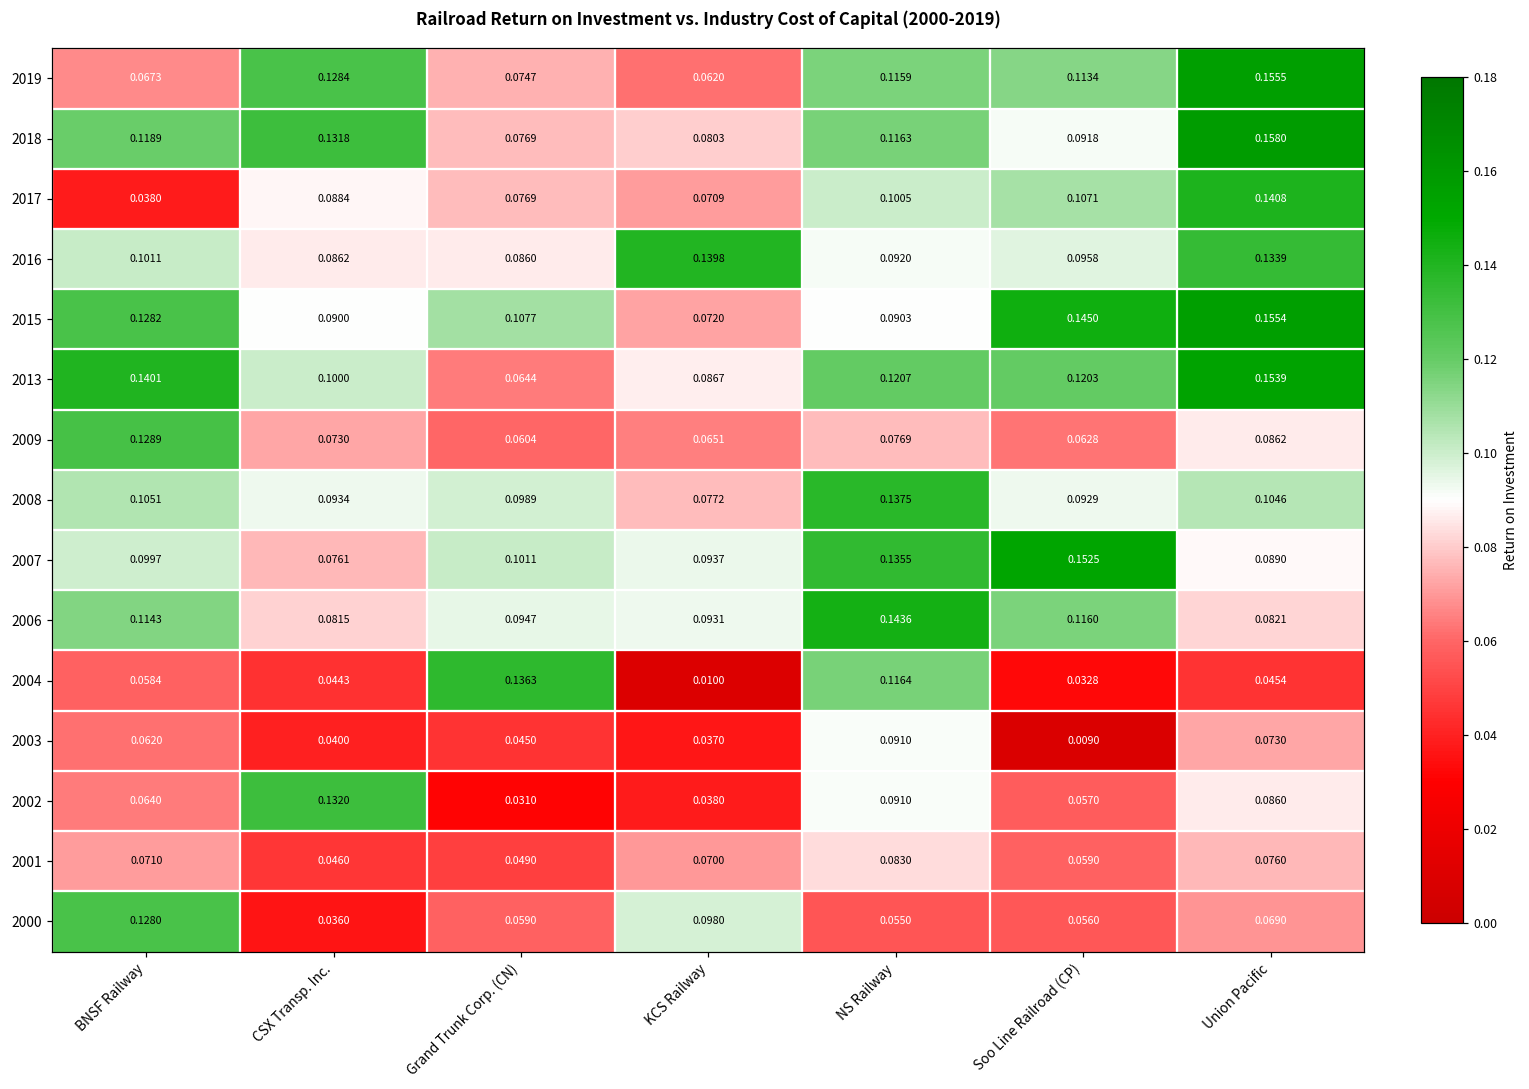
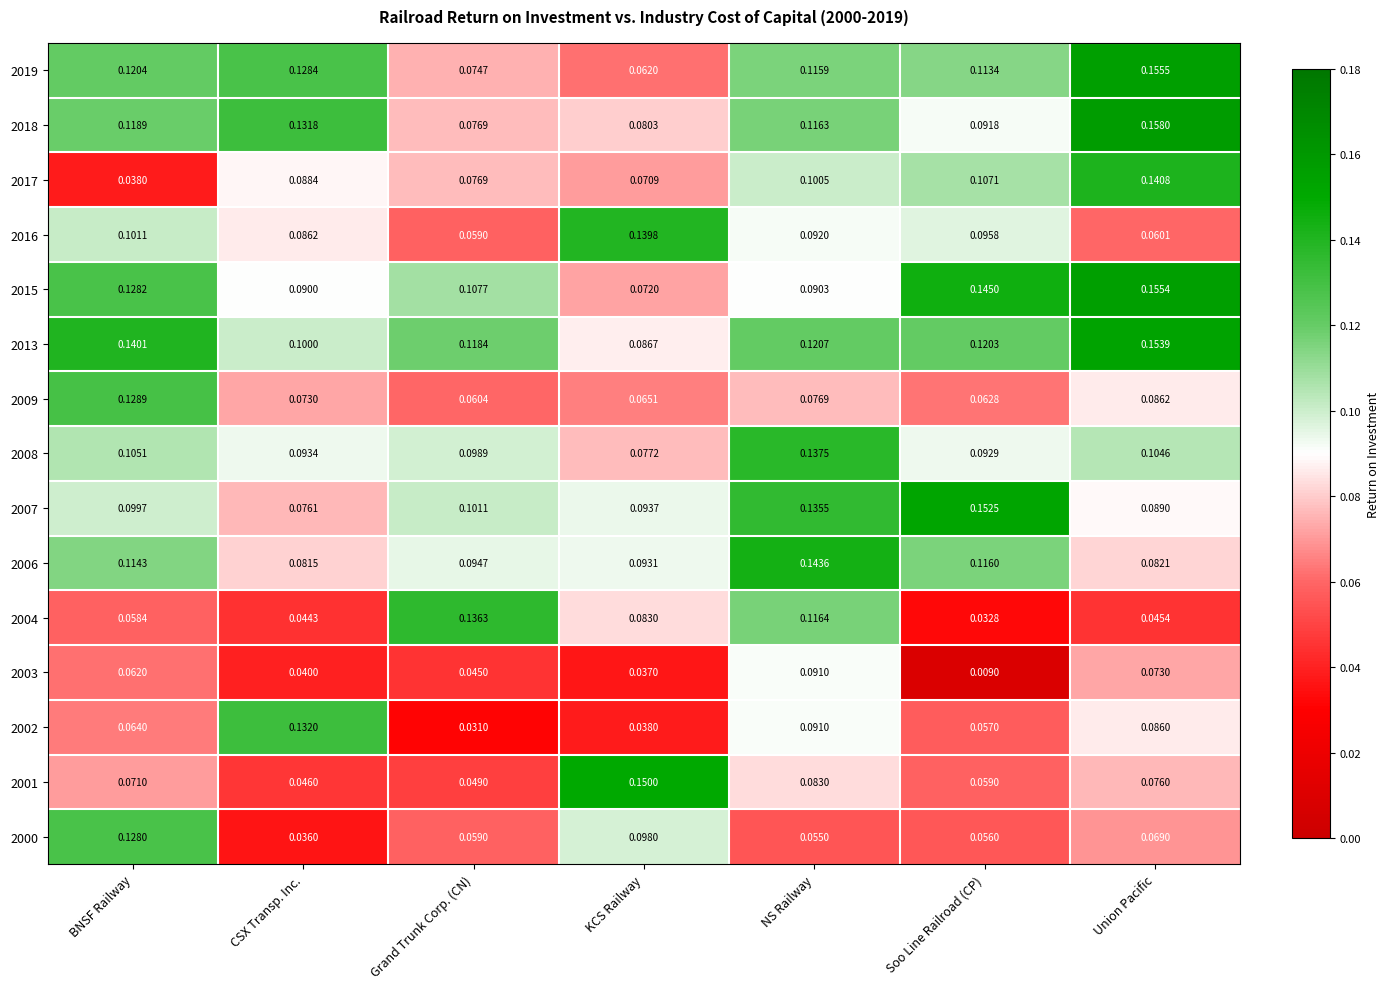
2019, BNSF Railway: 0.0673 -> 0.1204
2016, Grand Trunk Corp. (CN): 0.0860 -> 0.0590
2016, Union Pacific: 0.1339 -> 0.0601
2013, Grand Trunk Corp. (CN): 0.0644 -> 0.1184
2004, KCS Railway: 0.0100 -> 0.0830
2001, KCS Railway: 0.0700 -> 0.1500
